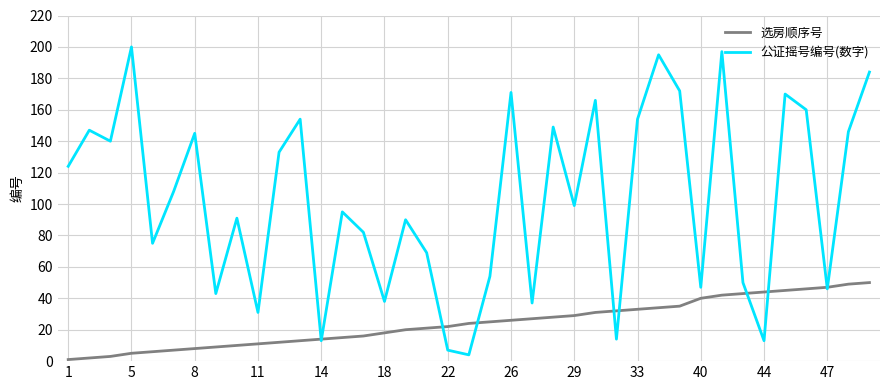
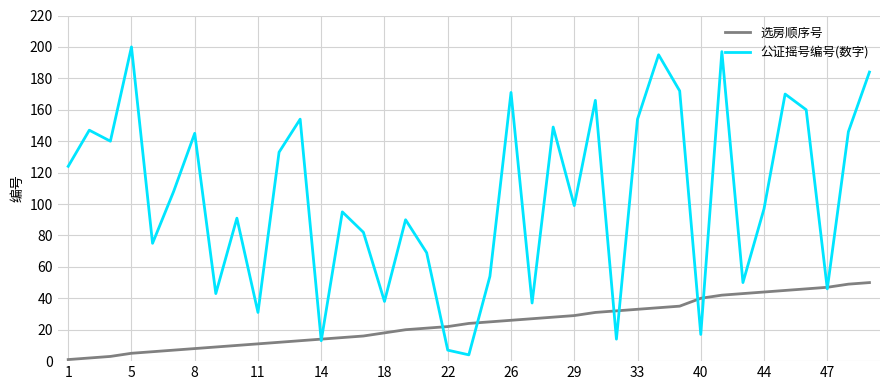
公证摇号编号(数字), 40: 47 -> 17
公证摇号编号(数字), 44: 13 -> 97
